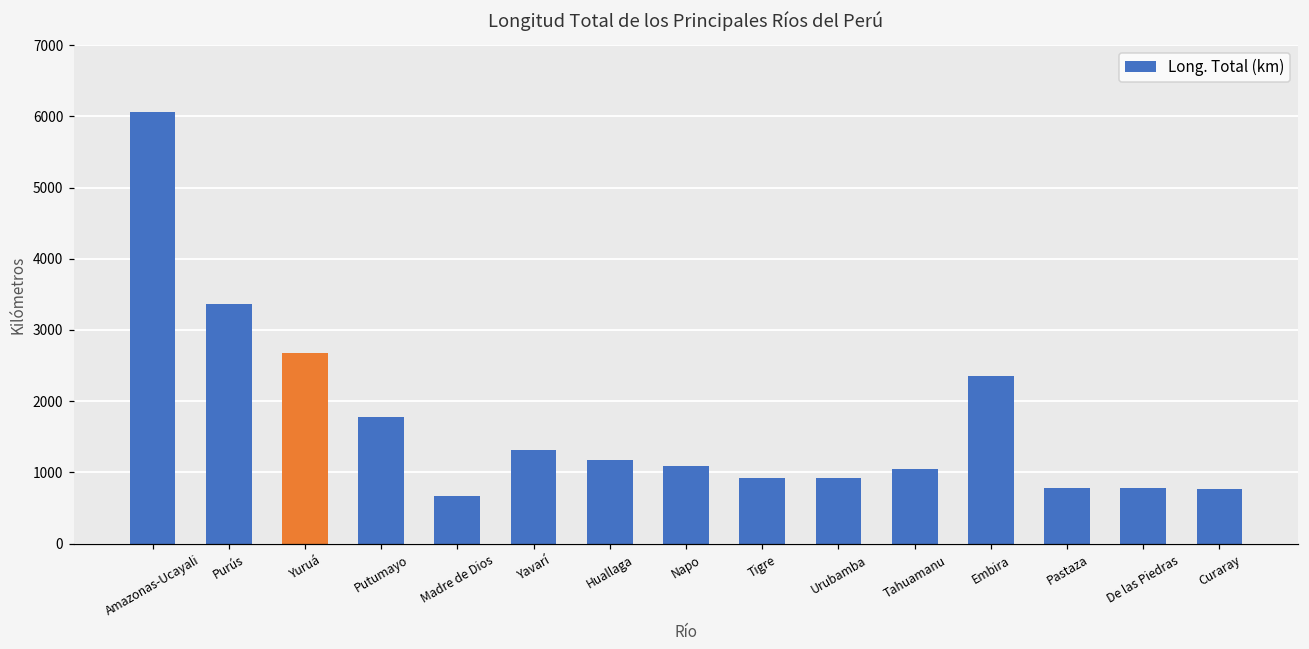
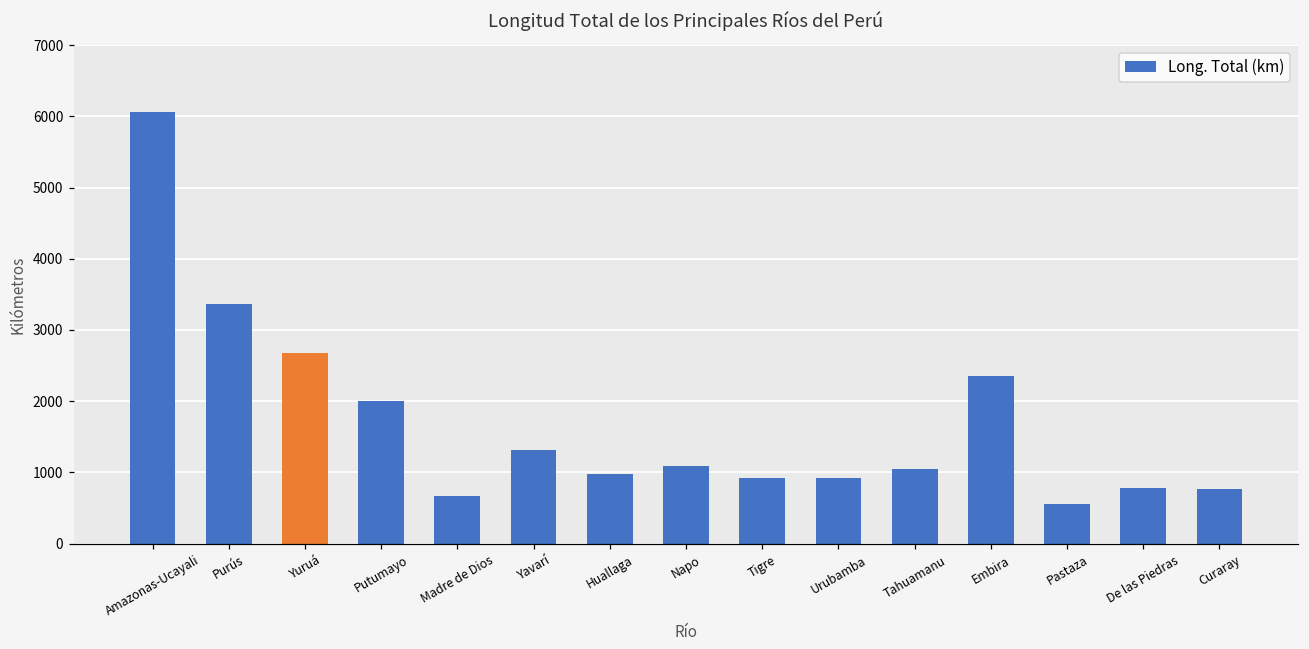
Putumayo: 1800 -> 2000
Huallaga: 1200 -> 1000
Pastaza: 800 -> 600
